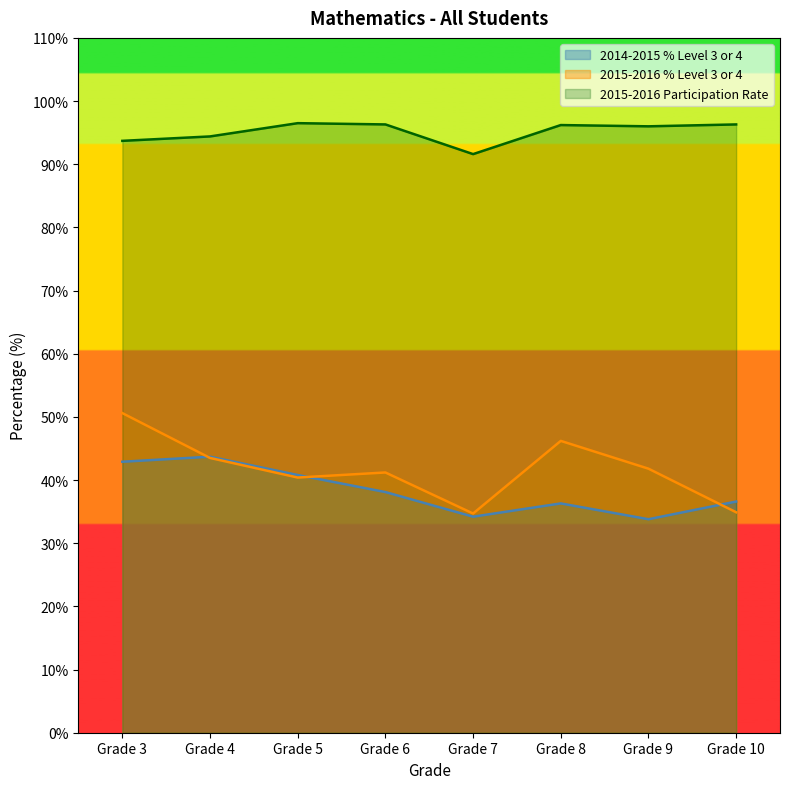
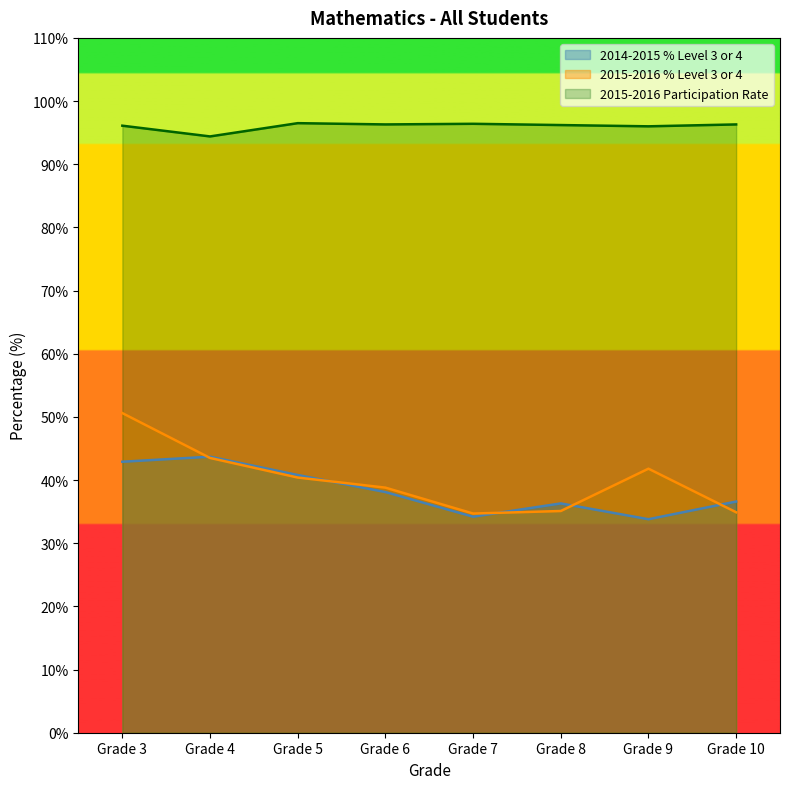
2015-2016 Participation Rate, Grade 3: 94% -> 96%
2015-2016 % Level 3 or 4, Grade 6: 41% -> 39%
2015-2016 Participation Rate, Grade 7: 92% -> 96%
2015-2016 % Level 3 or 4, Grade 8: 46% -> 35%
